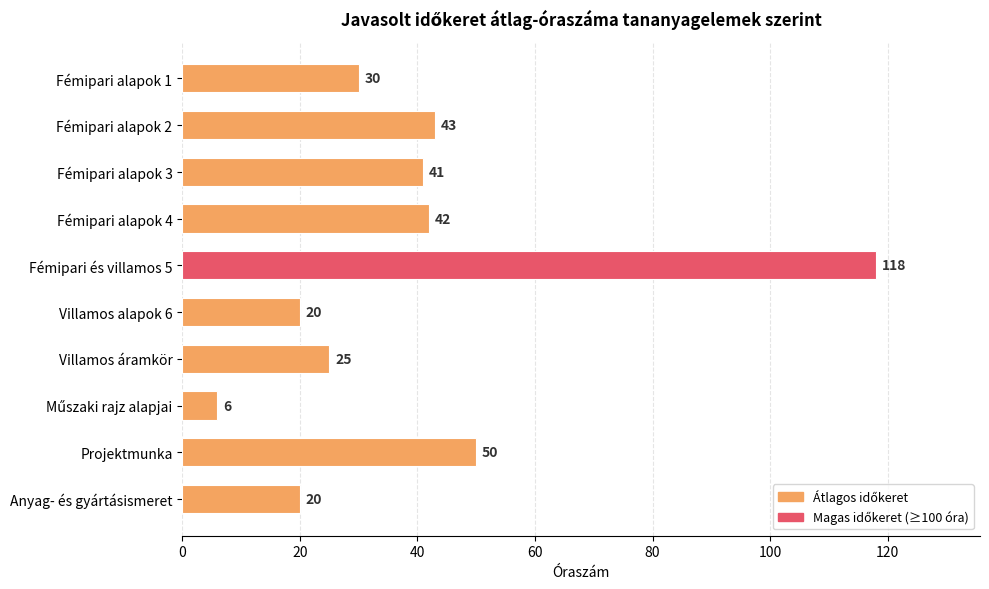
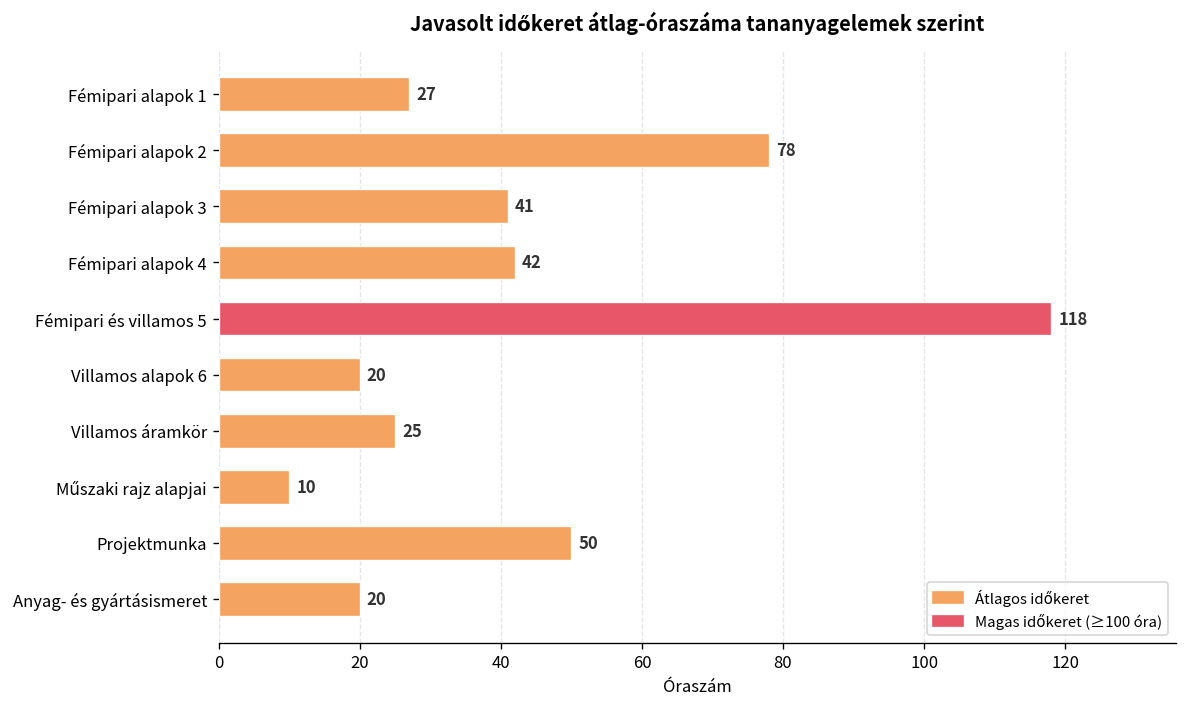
Fémipari alapok 1: 30 -> 27
Fémipari alapok 2: 43 -> 78
Műszaki rajz alapjai: 6 -> 10
